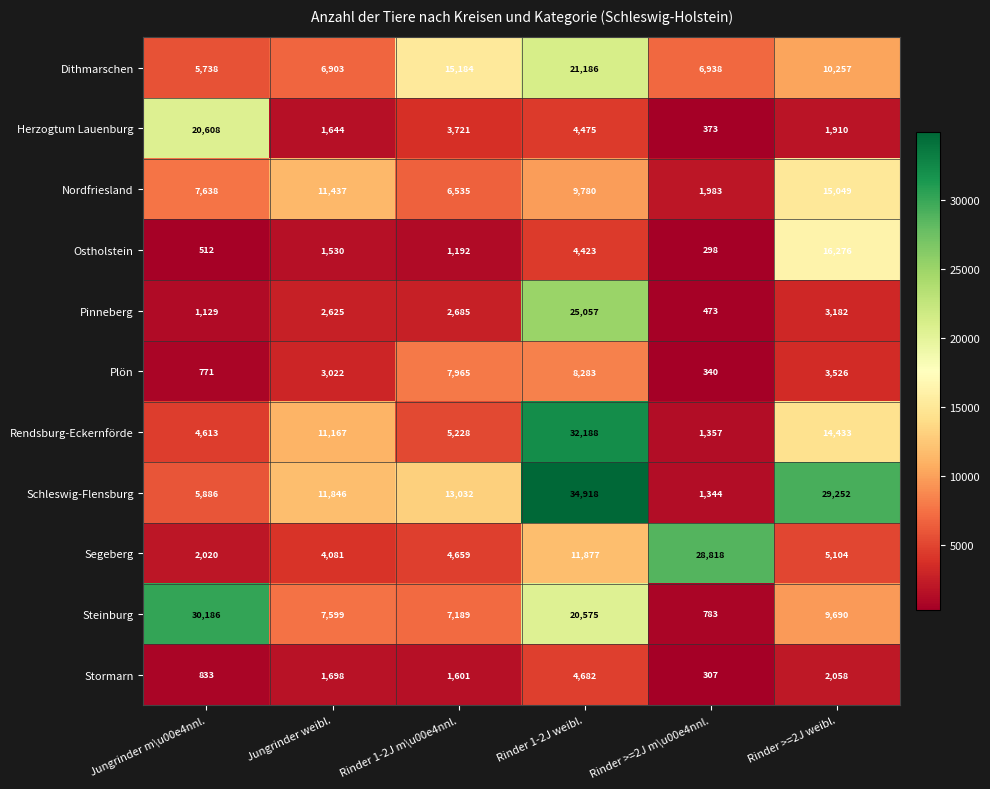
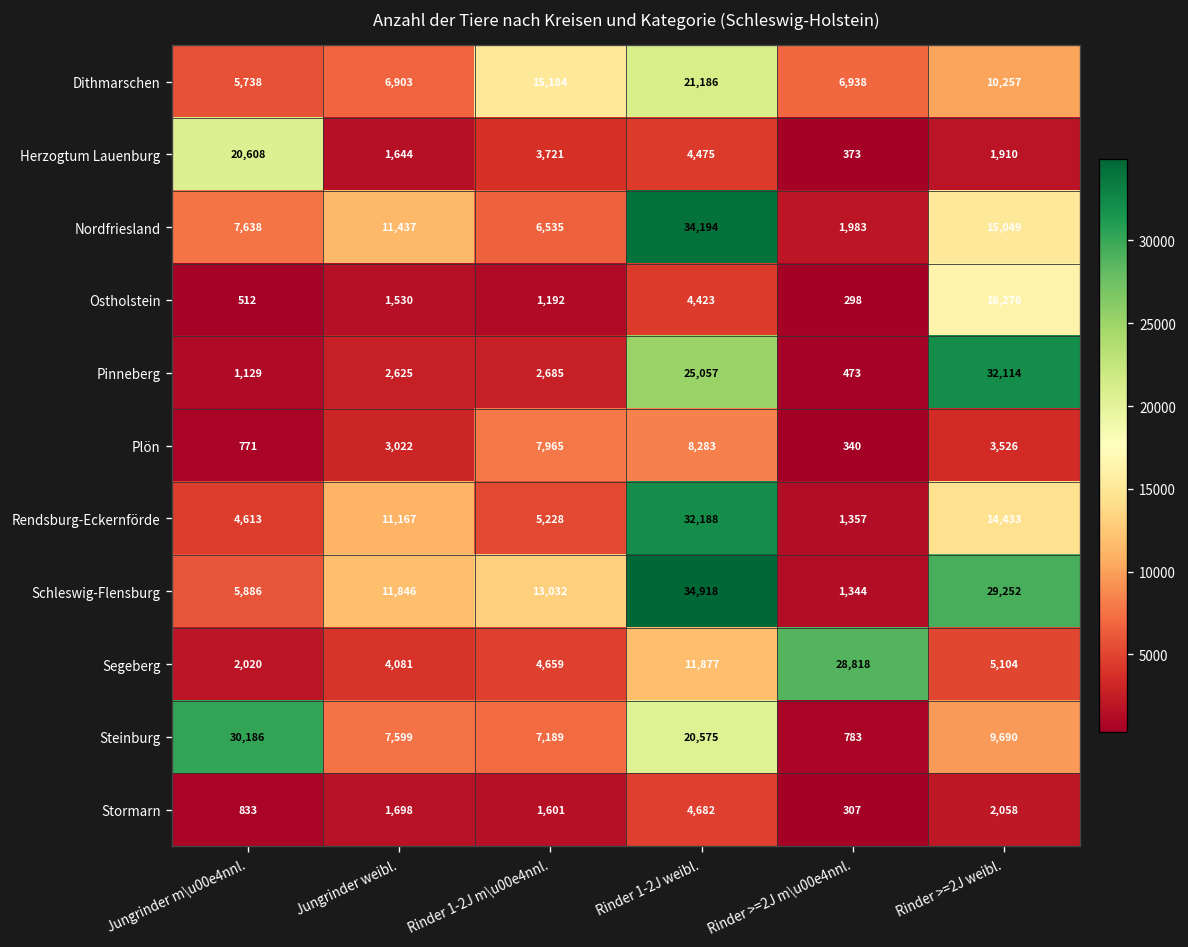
Nordfriesland, Rinder 1-2J weibl.: 9,780 -> 34,194
Pinneberg, Rinder >=2J weibl.: 3,182 -> 32,114
